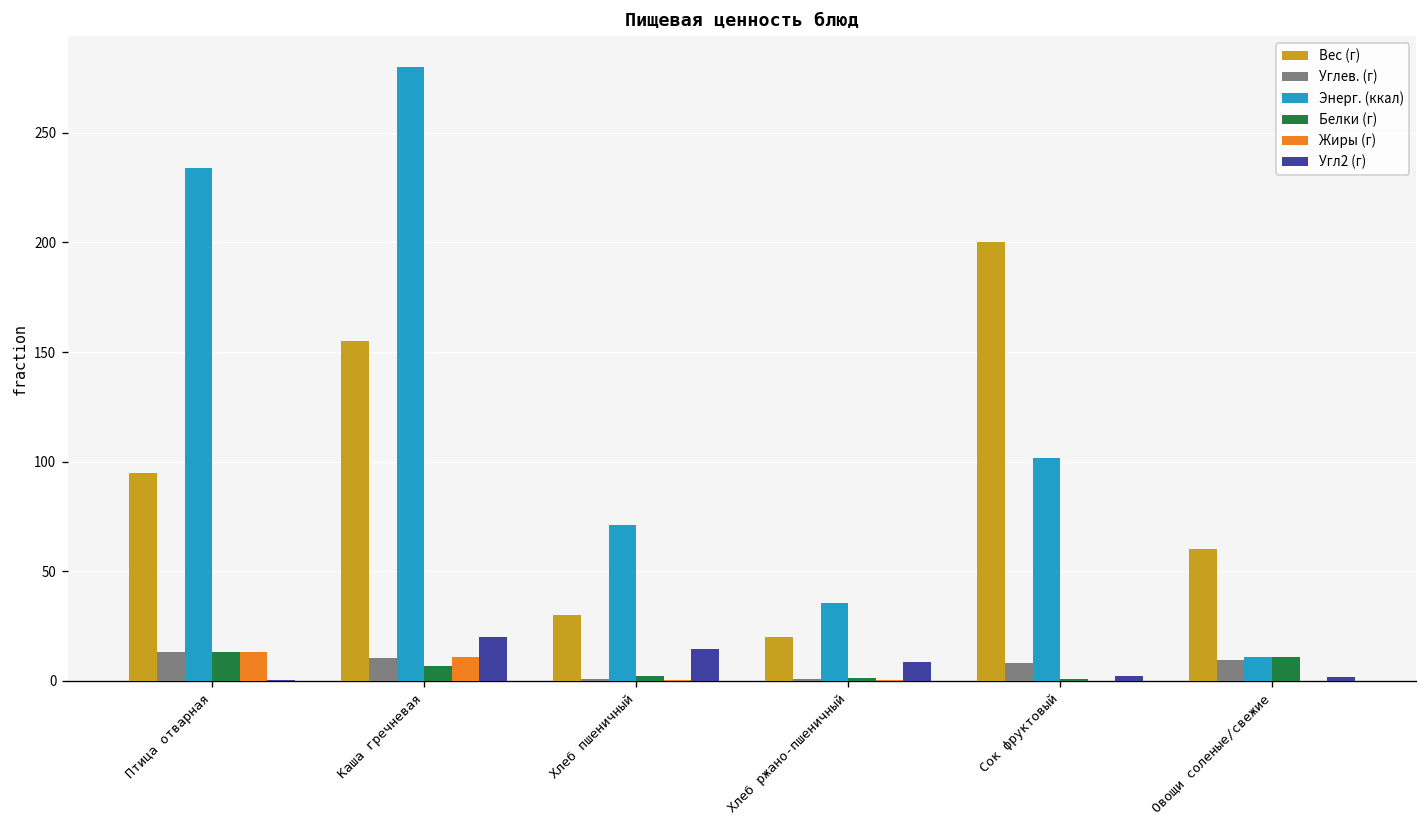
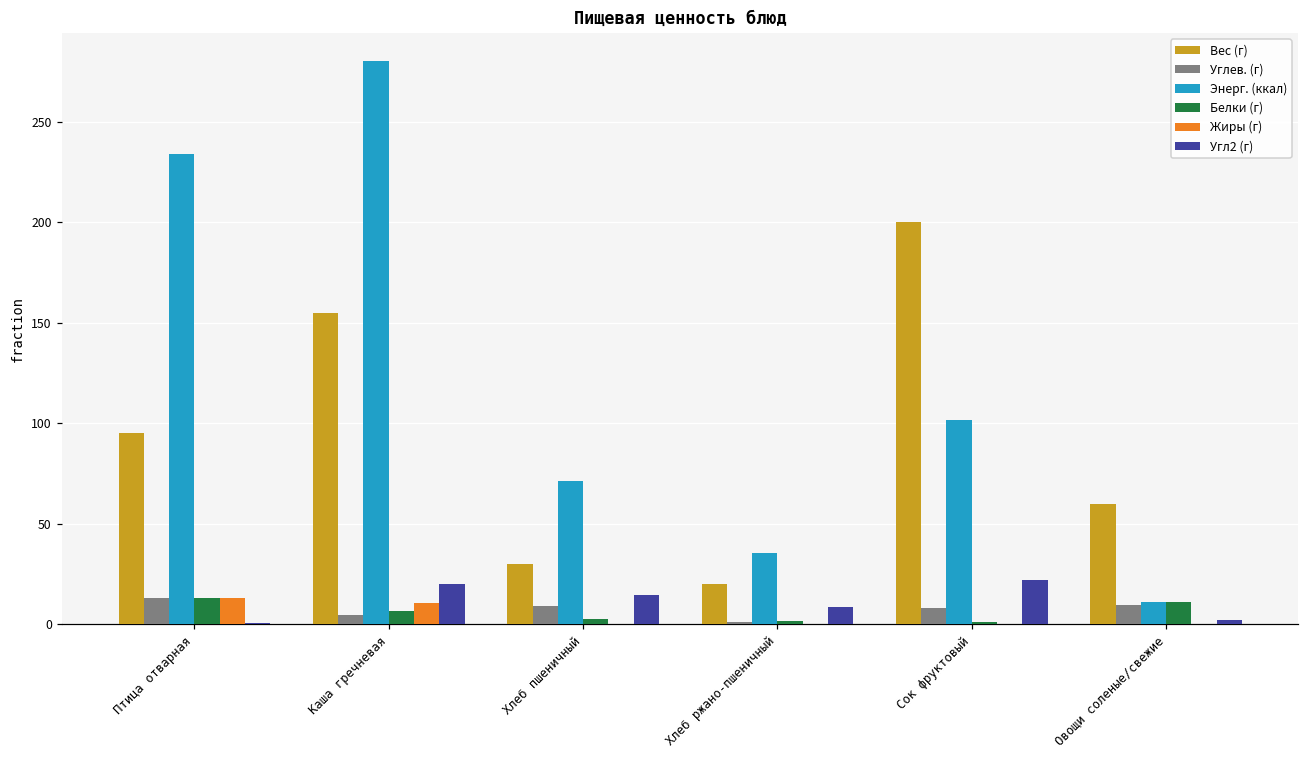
Углев. (г), Каша гречневая: 10 -> 5
Углев. (г), Хлеб пшеничный: 1 -> 9
Угл2 (г), Сок фруктовый: 2 -> 22
